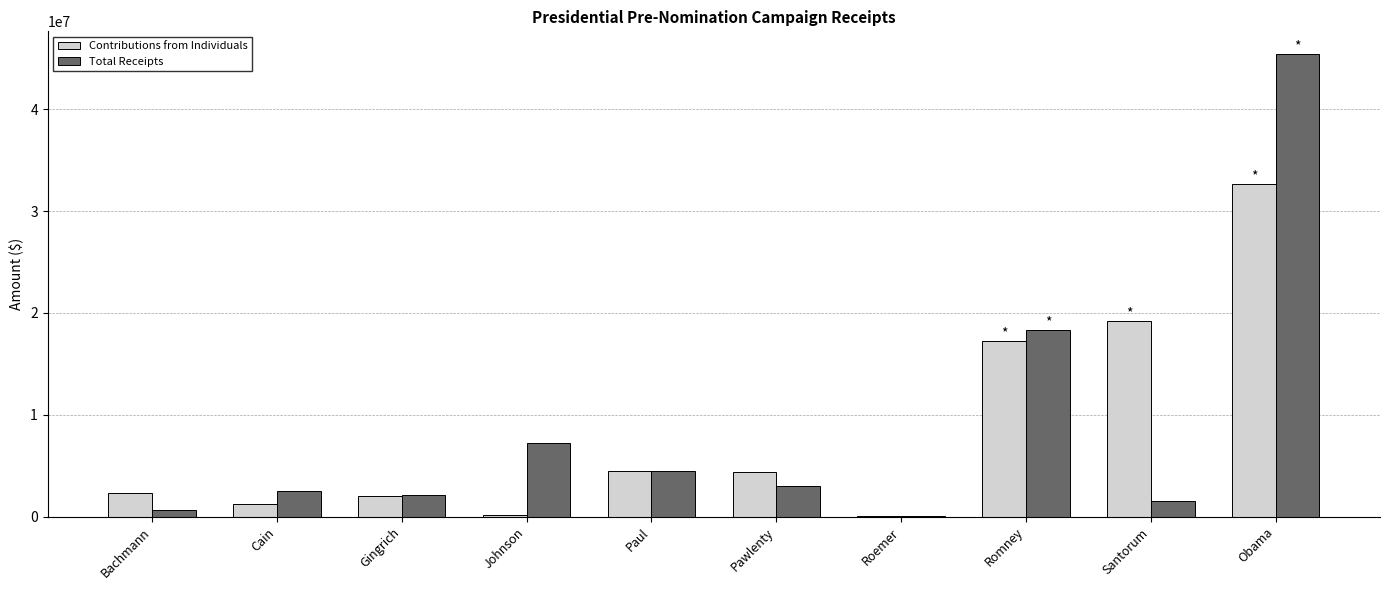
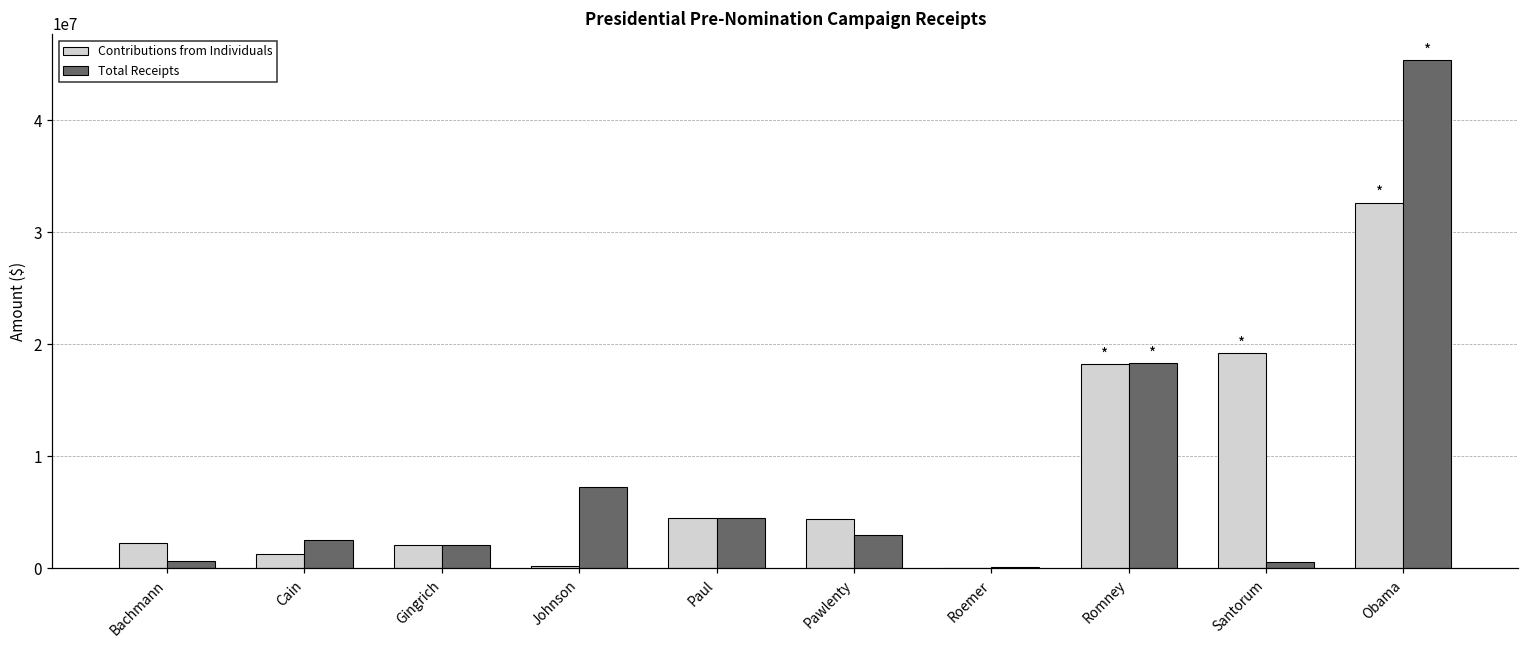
Contributions from Individuals, Romney: 17200000 -> 18200000
Total Receipts, Santorum: 1500000 -> 600000
